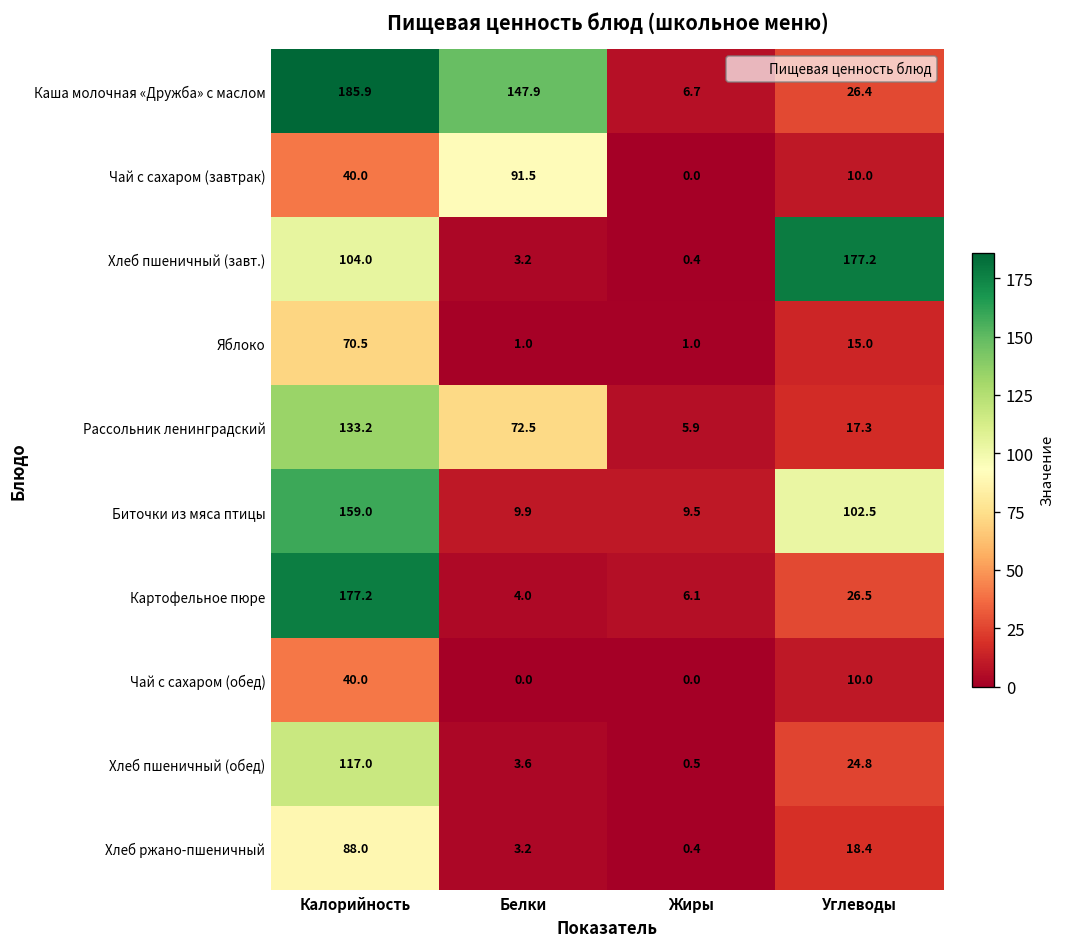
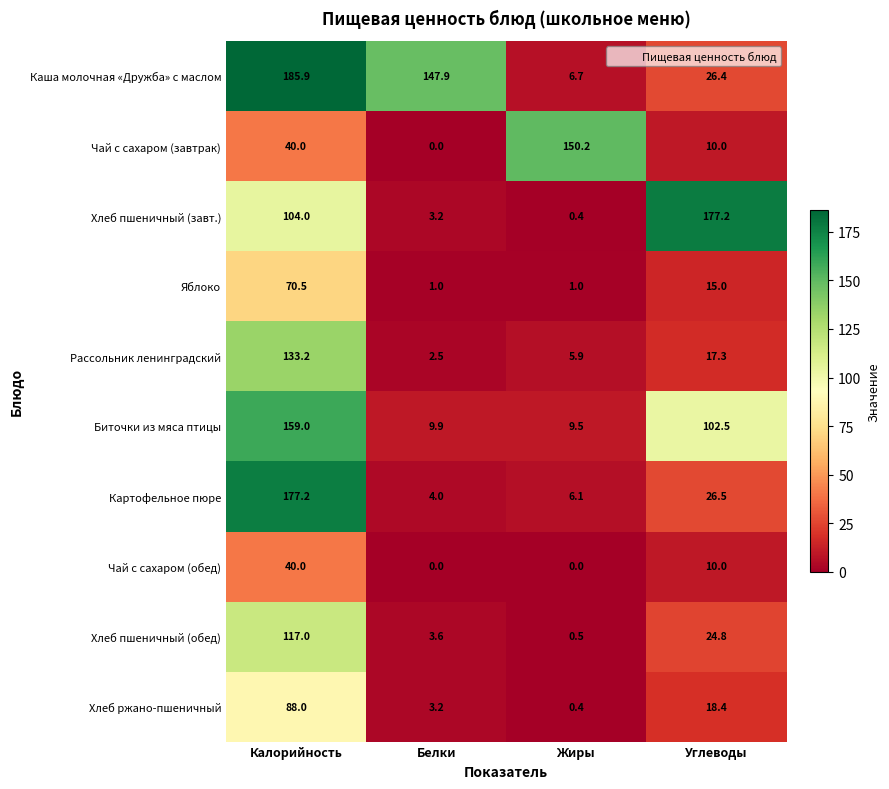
Чай с сахаром (завтрак), Белки: 91.5 -> 0.0
Чай с сахаром (завтрак), Жиры: 0.0 -> 150.2
Рассольник ленинградский, Белки: 72.5 -> 2.5
